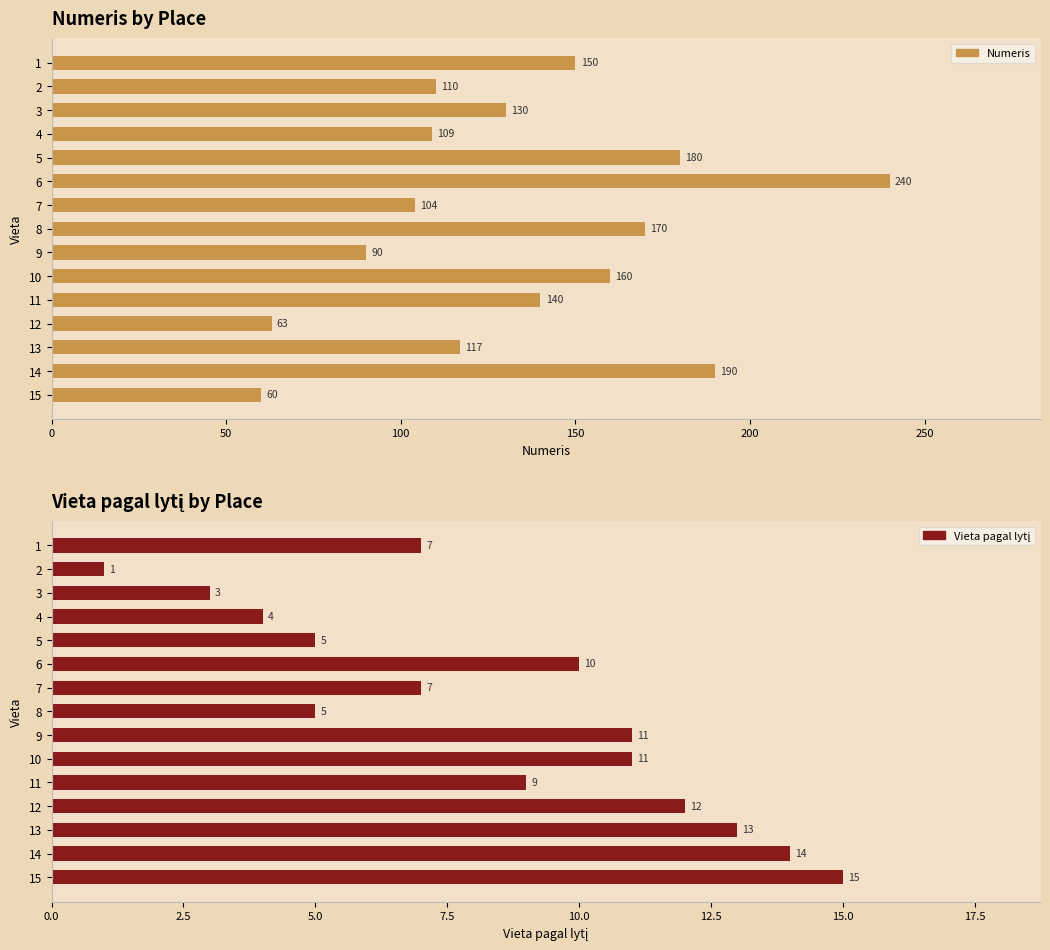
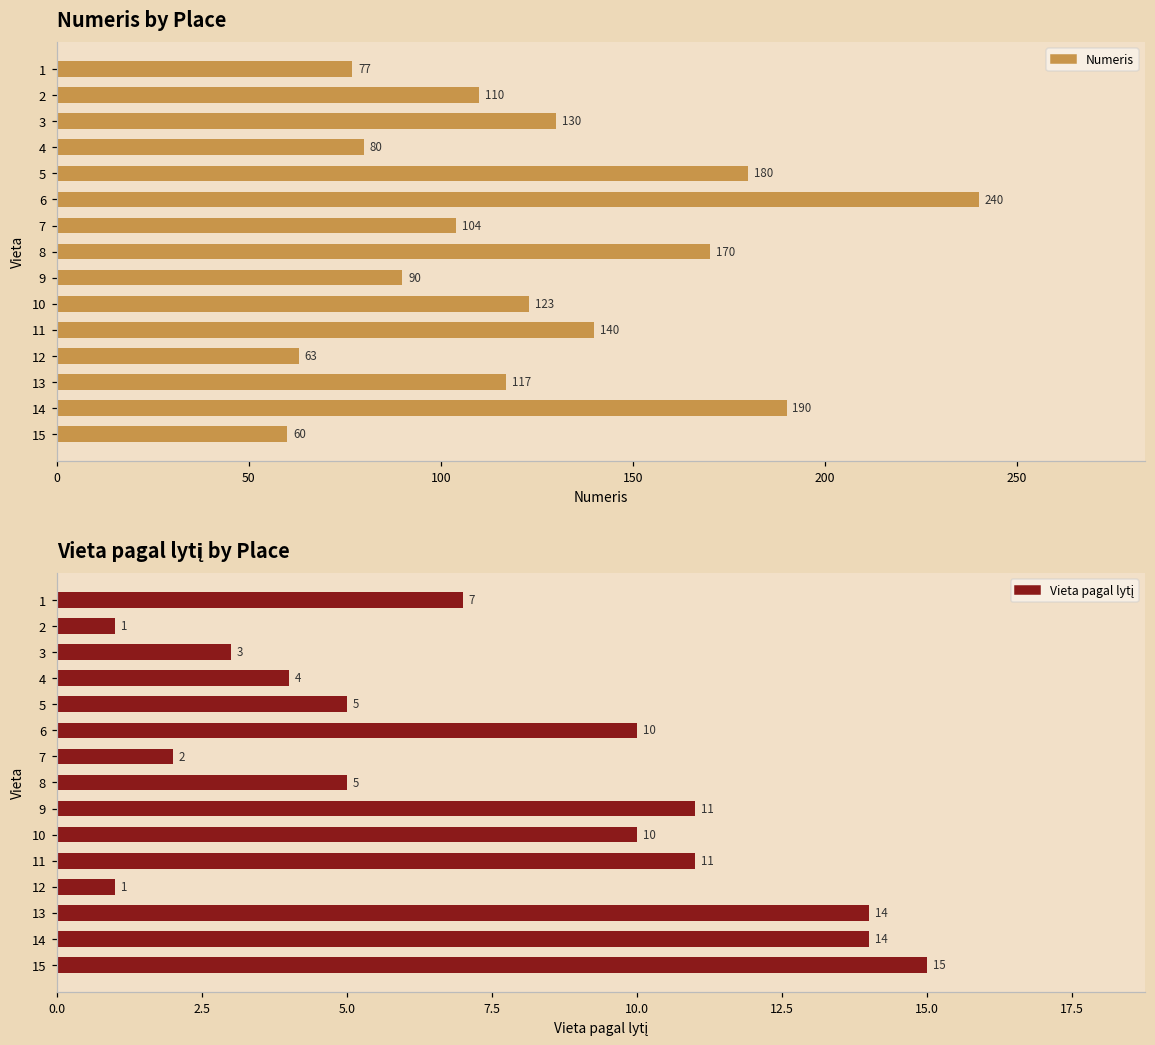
Numeris by Place, 1: 150 -> 77
Numeris by Place, 4: 109 -> 80
Numeris by Place, 10: 160 -> 123
Vieta pagal lytį by Place, 7: 7 -> 2
Vieta pagal lytį by Place, 10: 11 -> 10
Vieta pagal lytį by Place, 11: 9 -> 11
Vieta pagal lytį by Place, 12: 12 -> 1
Vieta pagal lytį by Place, 13: 13 -> 14
